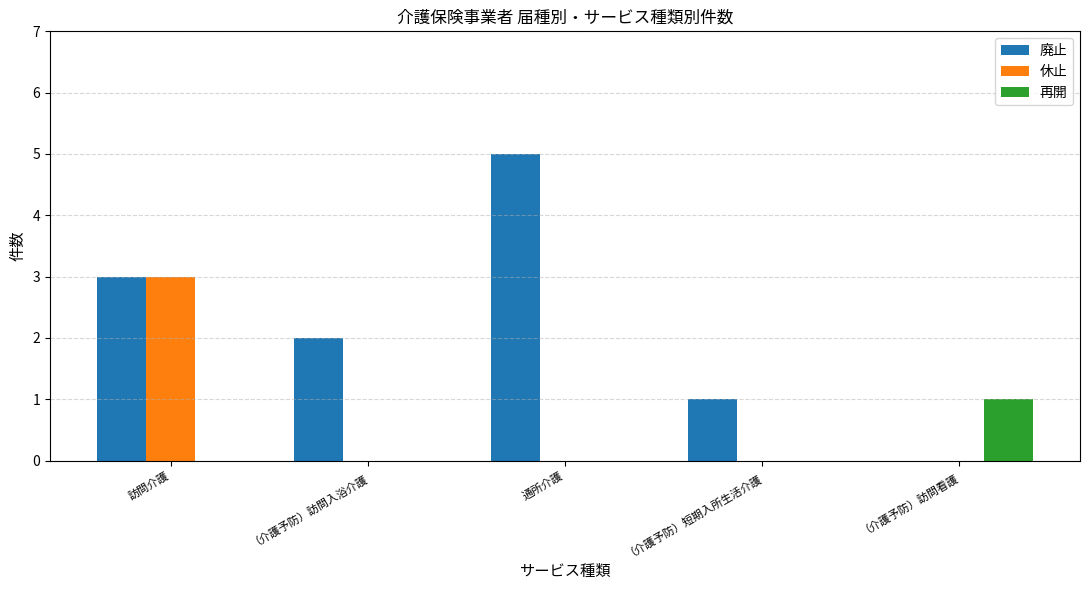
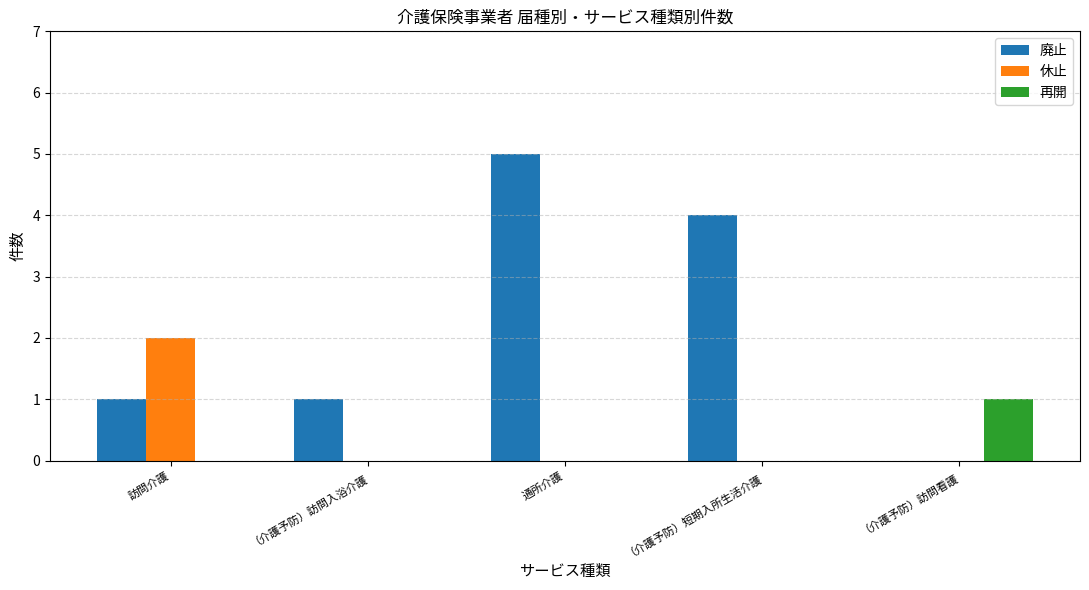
廃止, 訪問介護: 3 -> 1
休止, 訪問介護: 3 -> 2
廃止, （介護予防）訪問入浴介護: 2 -> 1
廃止, （介護予防）短期入所生活介護: 1 -> 4
